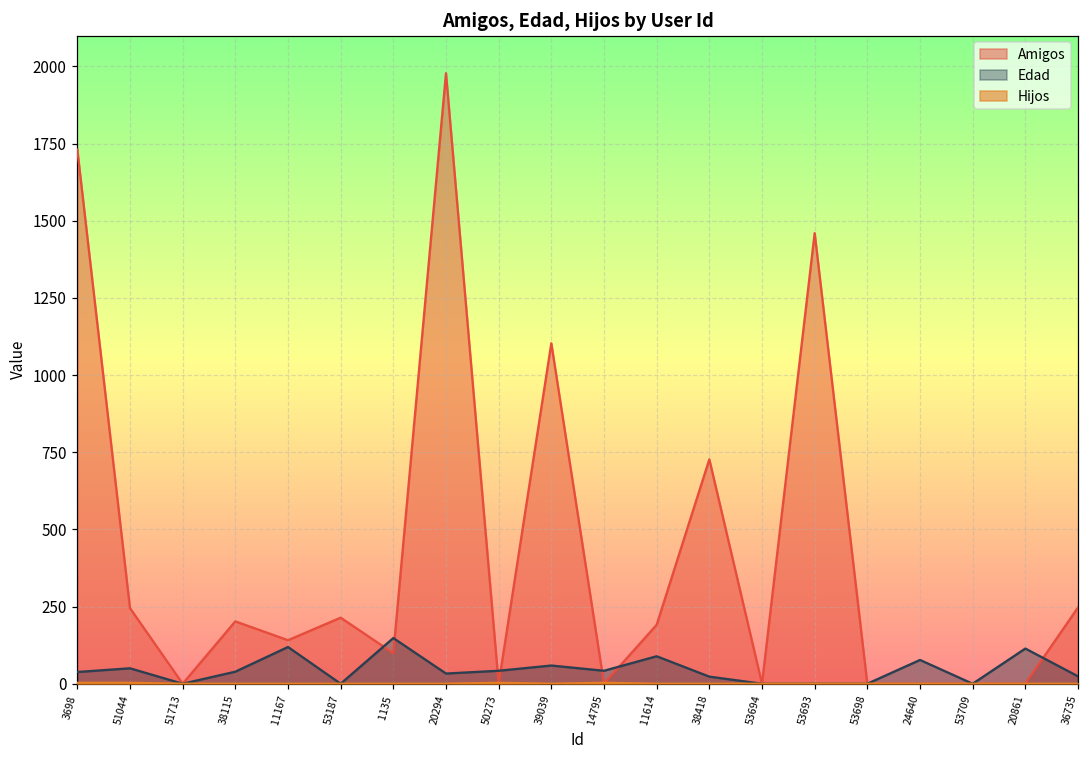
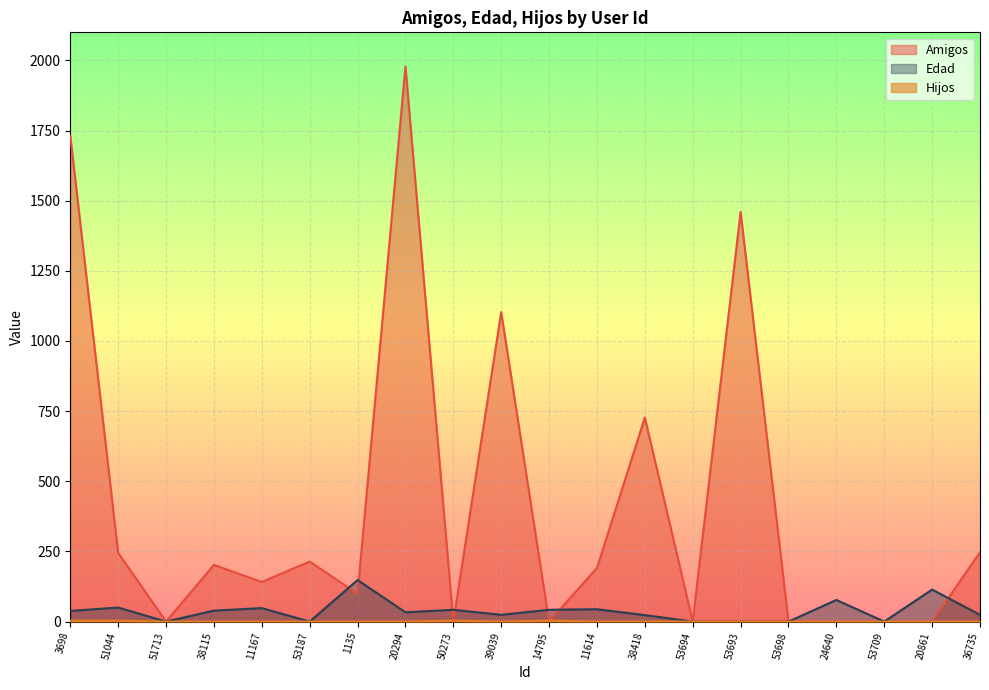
Edad, 11167: 120 -> 50
Edad, 39039: 60 -> 20
Edad, 11614: 90 -> 40
